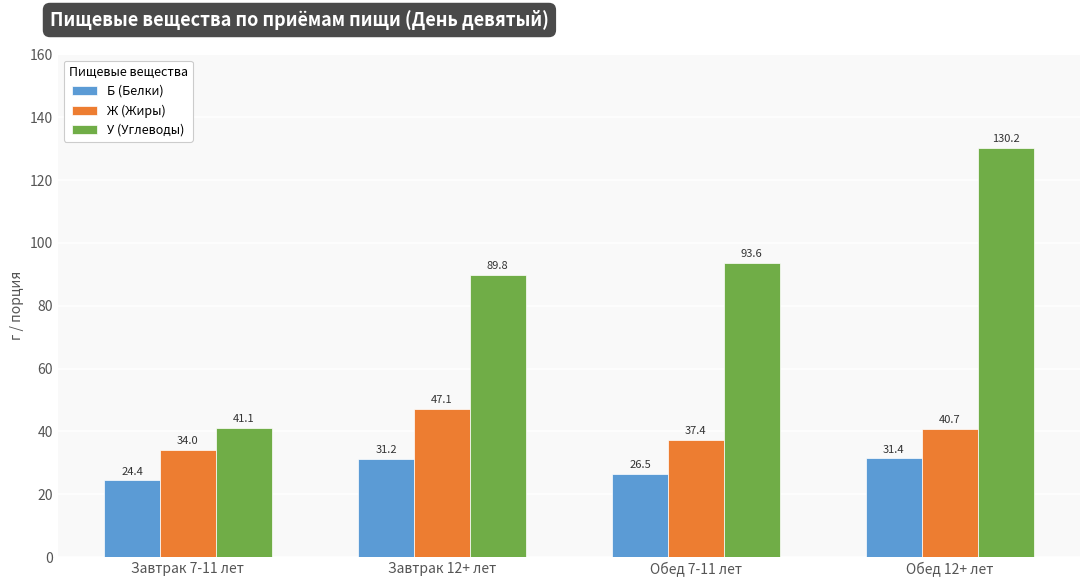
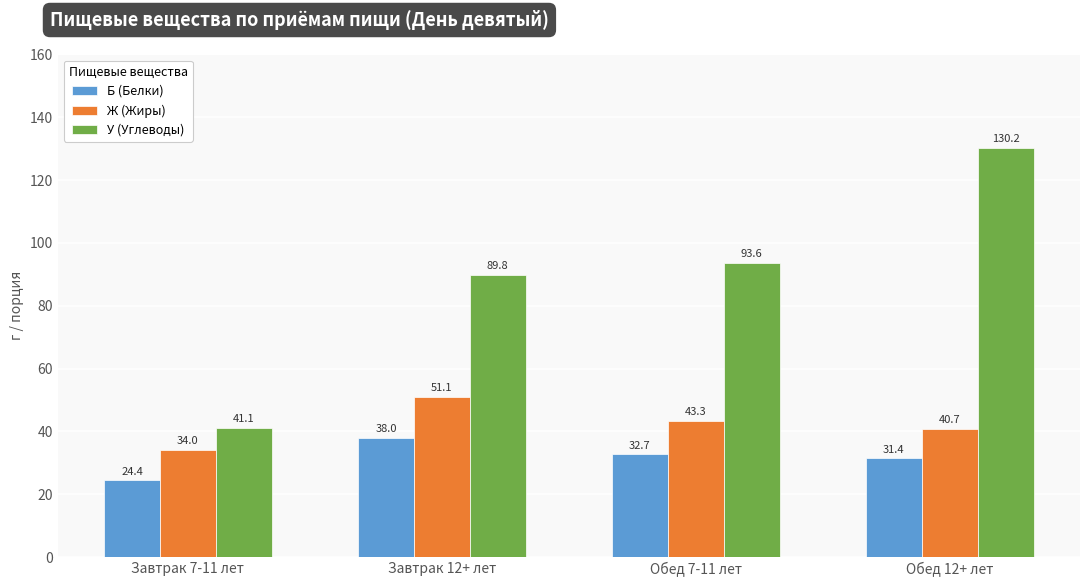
Б (Белки), Завтрак 12+ лет: 31.2 -> 38.0
Ж (Жиры), Завтрак 12+ лет: 47.1 -> 51.1
Б (Белки), Обед 7-11 лет: 26.5 -> 32.7
Ж (Жиры), Обед 7-11 лет: 37.4 -> 43.3
